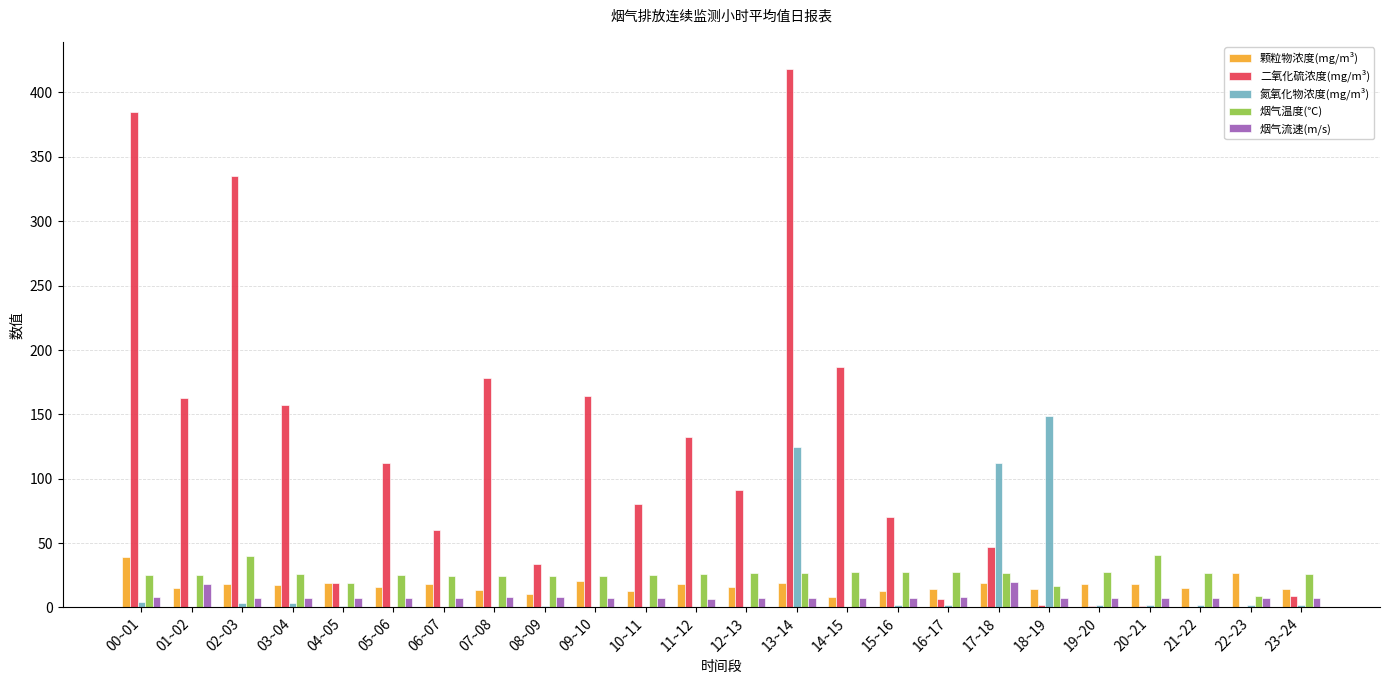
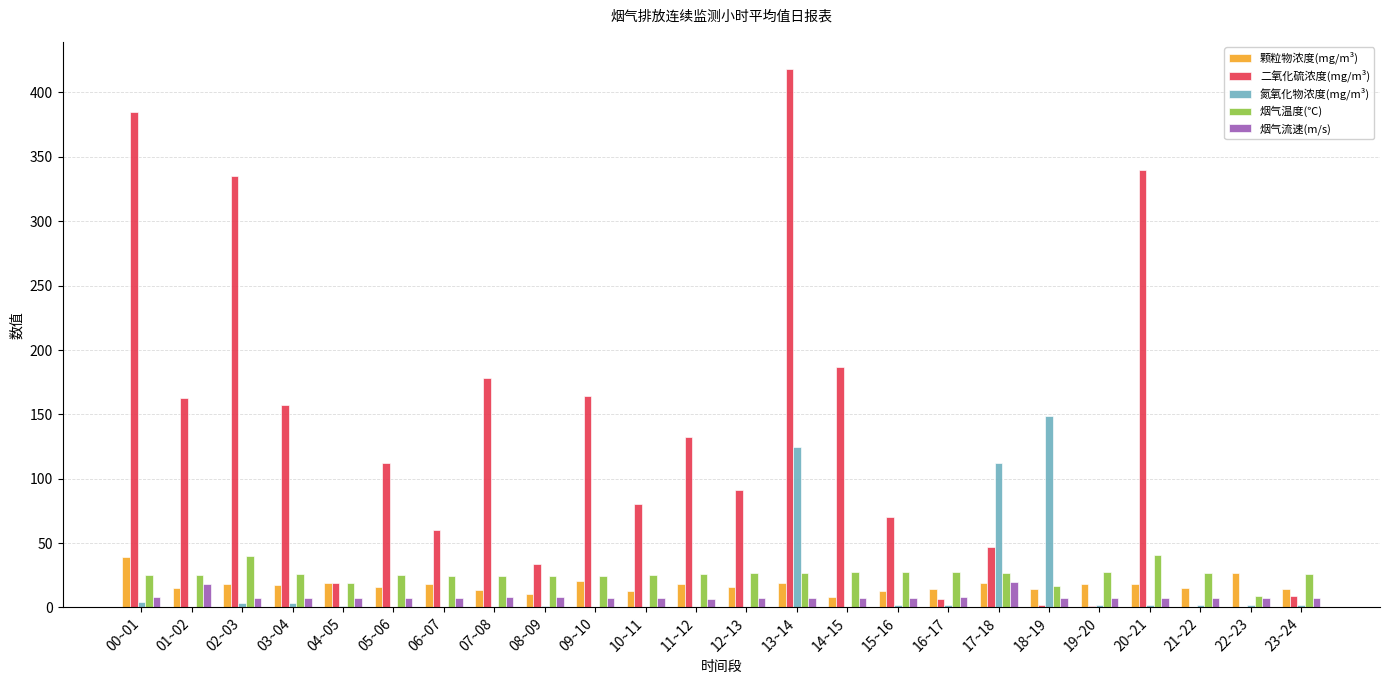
二氧化硫浓度(mg/m³), 20~21: 1 -> 340
